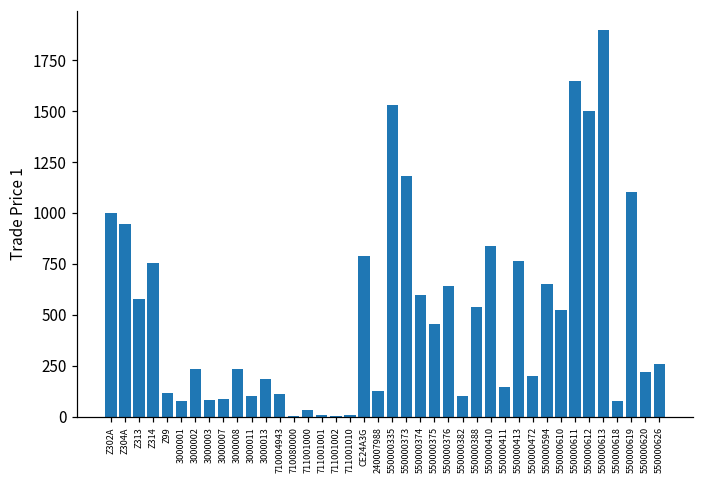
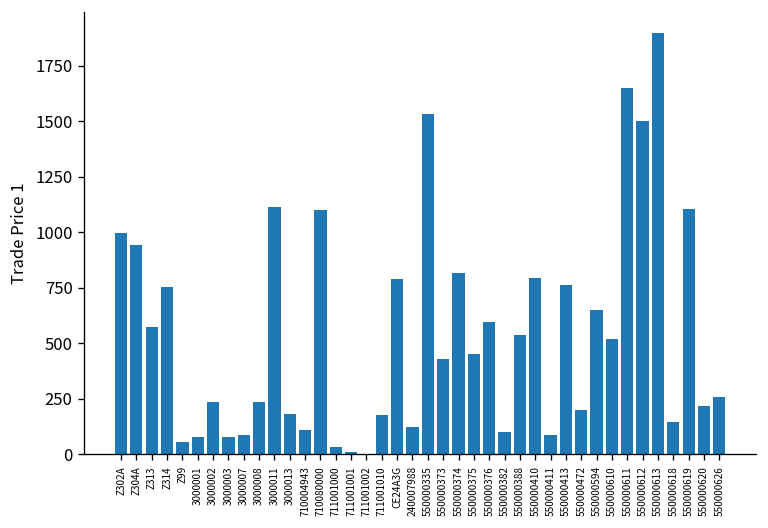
Z99: 120 -> 60
3000011: 100 -> 1120
710080000: 0 -> 1100
711001010: 10 -> 180
550000373: 1180 -> 430
550000374: 600 -> 820
550000376: 640 -> 590
550000410: 840 -> 790
550000411: 140 -> 90
550000618: 80 -> 150
